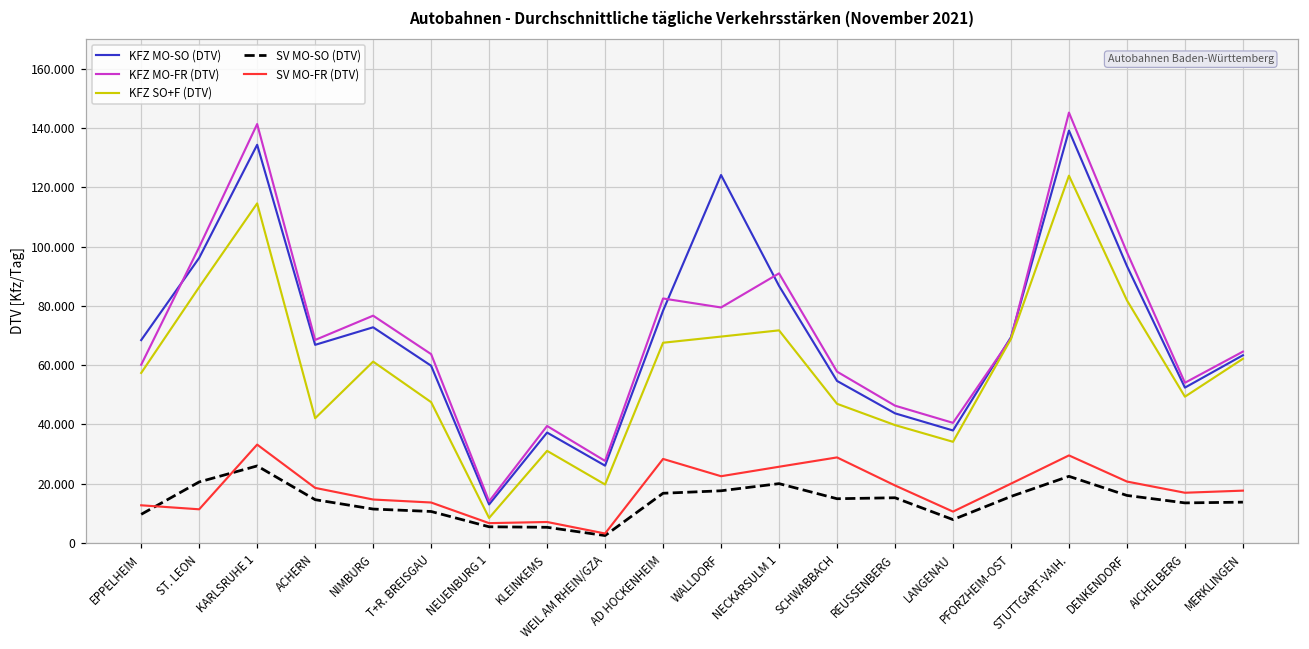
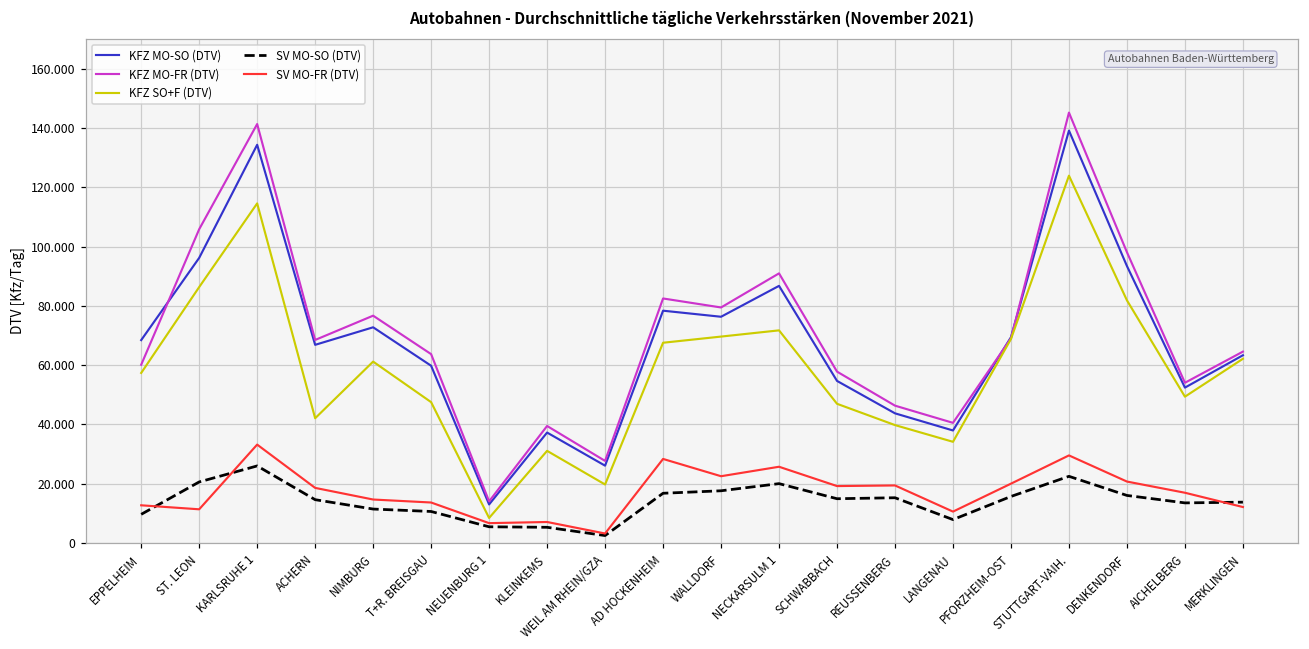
KFZ MO-FR (DTV), ST. LEON: 100 -> 106
KFZ MO-SO (DTV), WALLDORF: 124 -> 76
SV MO-FR (DTV), SCHWABBACH: 29 -> 19
SV MO-FR (DTV), MERKLINGEN: 18 -> 12
